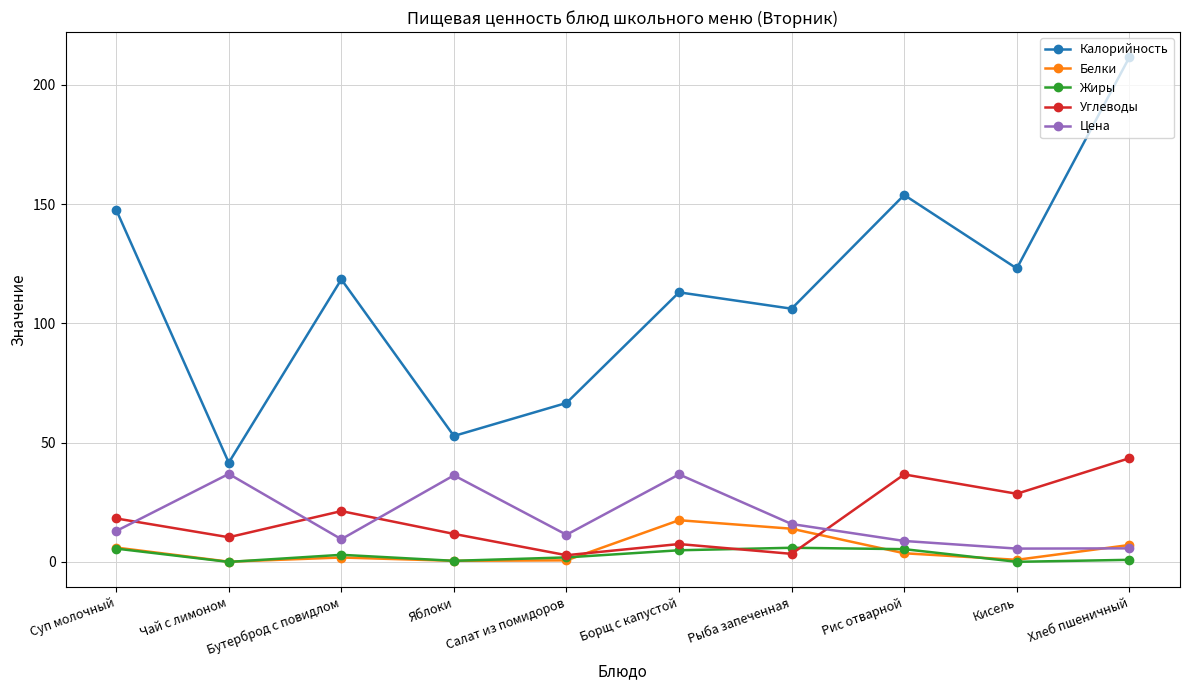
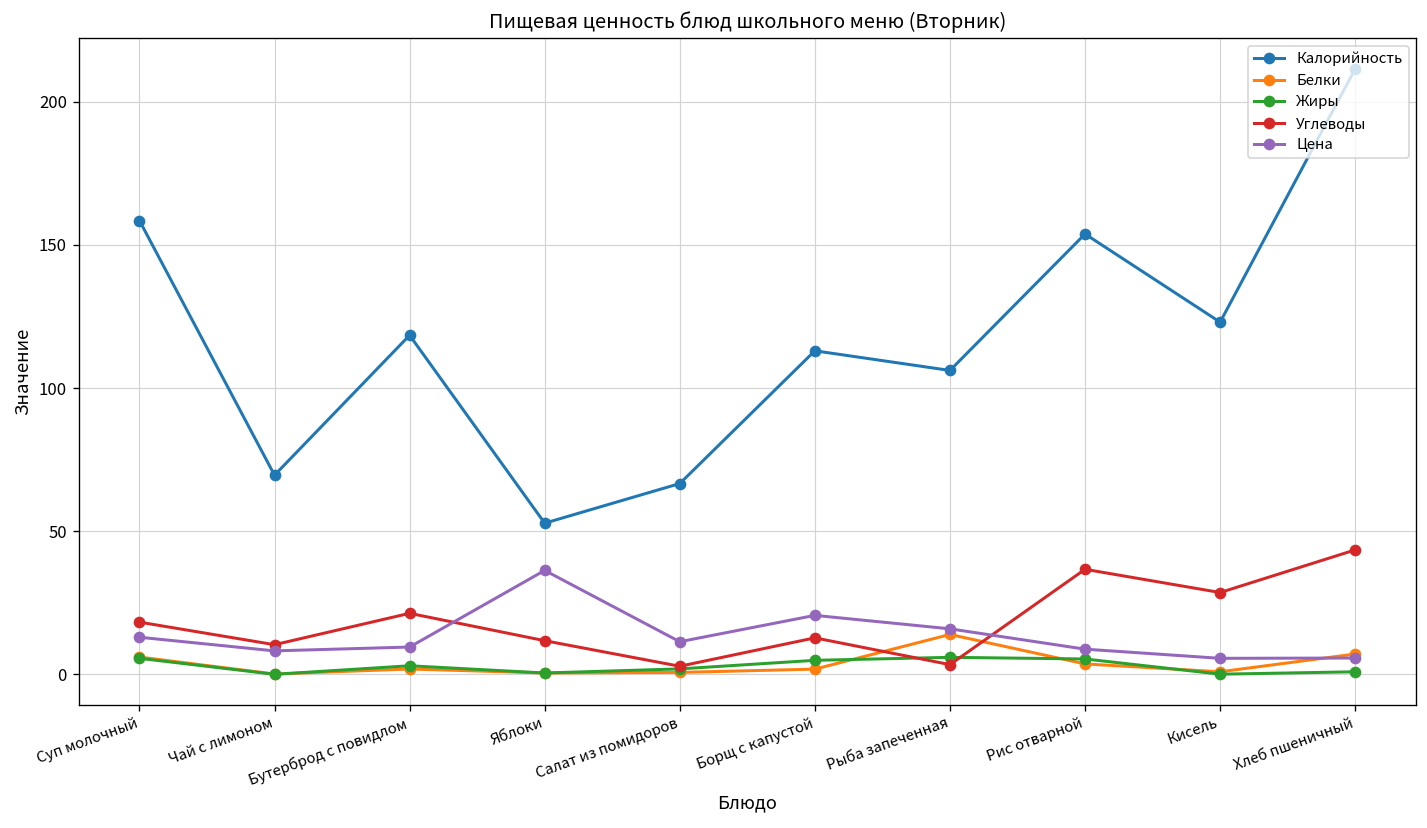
Калорийность, Суп молочный: 148 -> 159
Калорийность, Чай с лимоном: 42 -> 70
Цена, Чай с лимоном: 37 -> 8
Белки, Борщ с капустой: 18 -> 2
Углеводы, Борщ с капустой: 8 -> 13
Цена, Борщ с капустой: 37 -> 21
